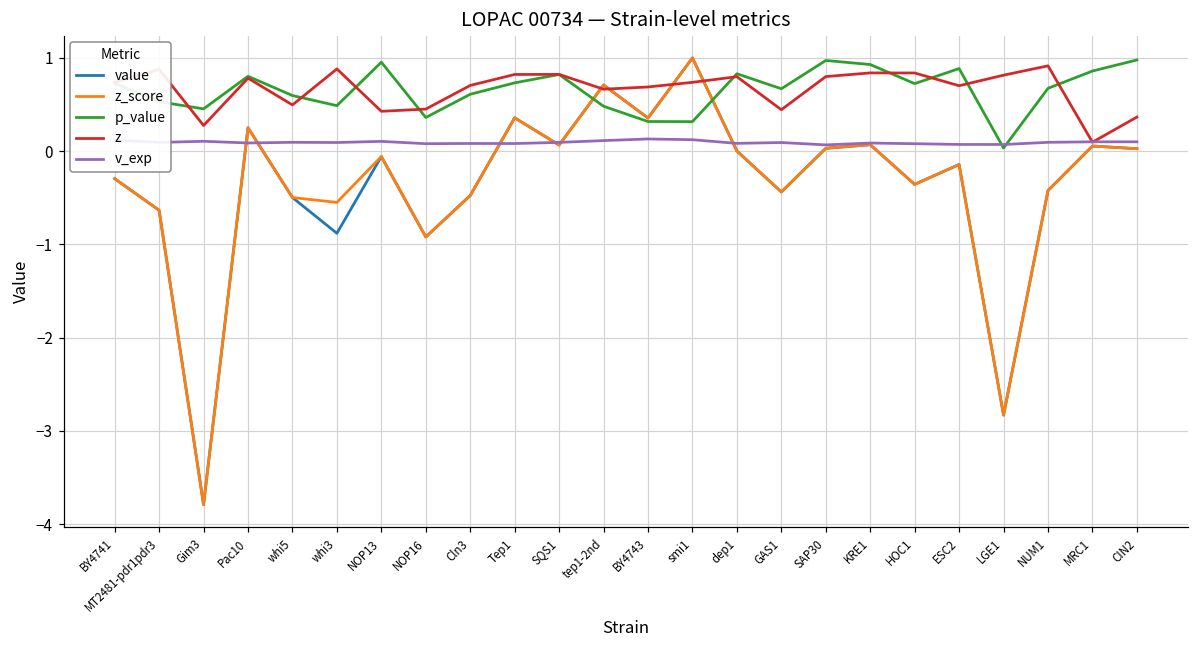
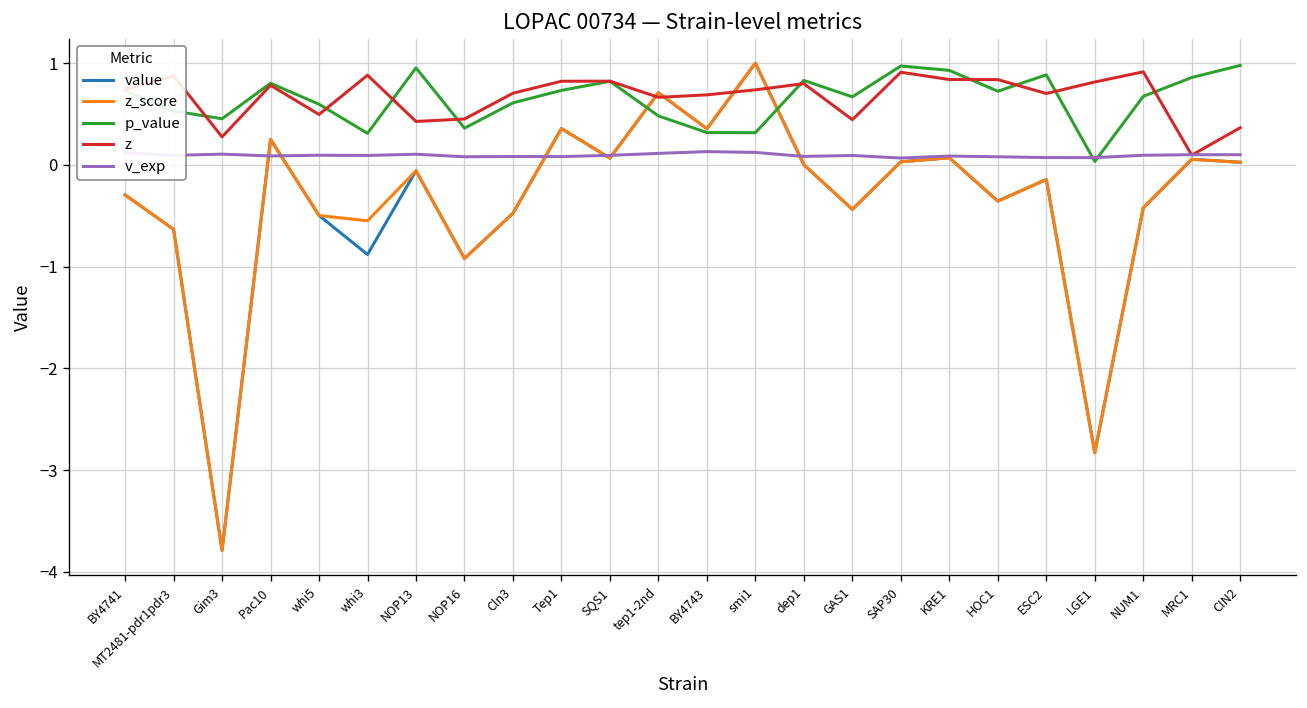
p_value, whi3: 0.5 -> 0.3
z, SAP30: 0.8 -> 0.9
